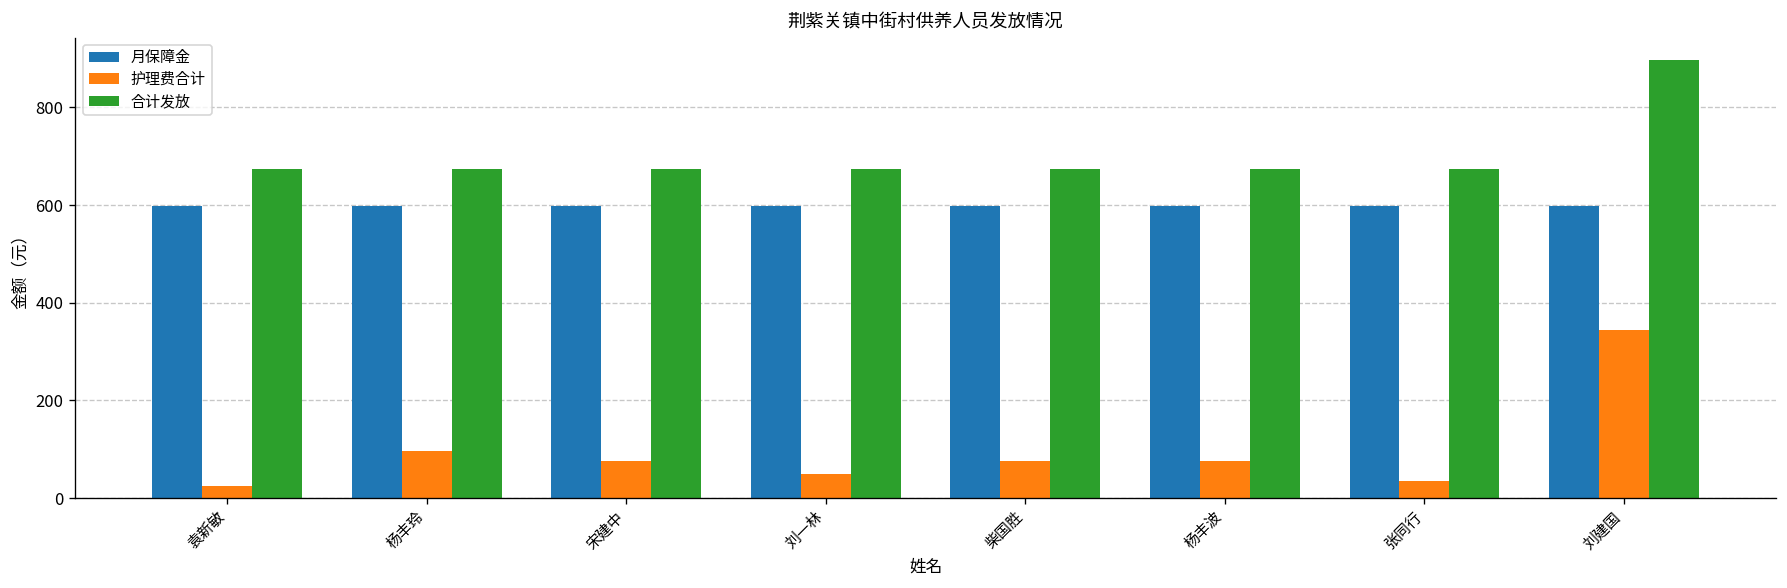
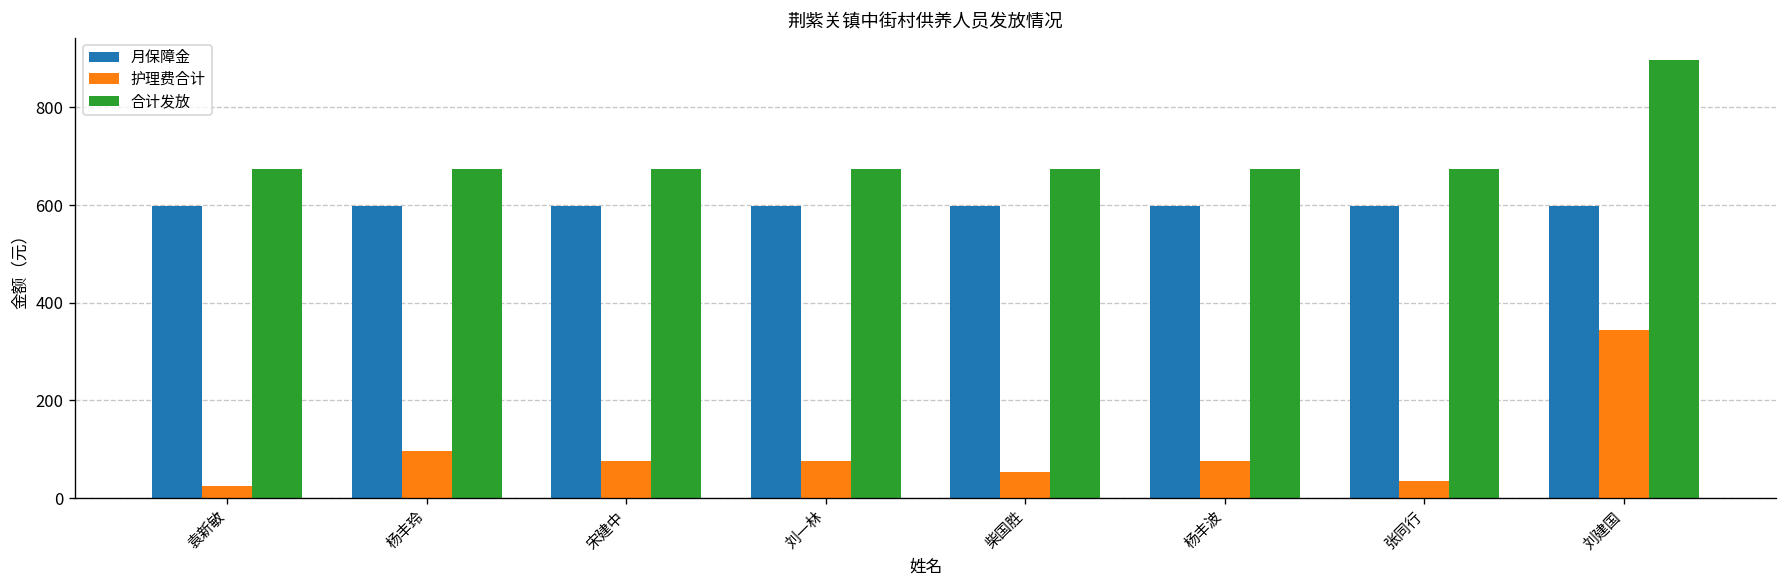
护理费合计, 刘一林: 50 -> 80
护理费合计, 柴国胜: 80 -> 50
